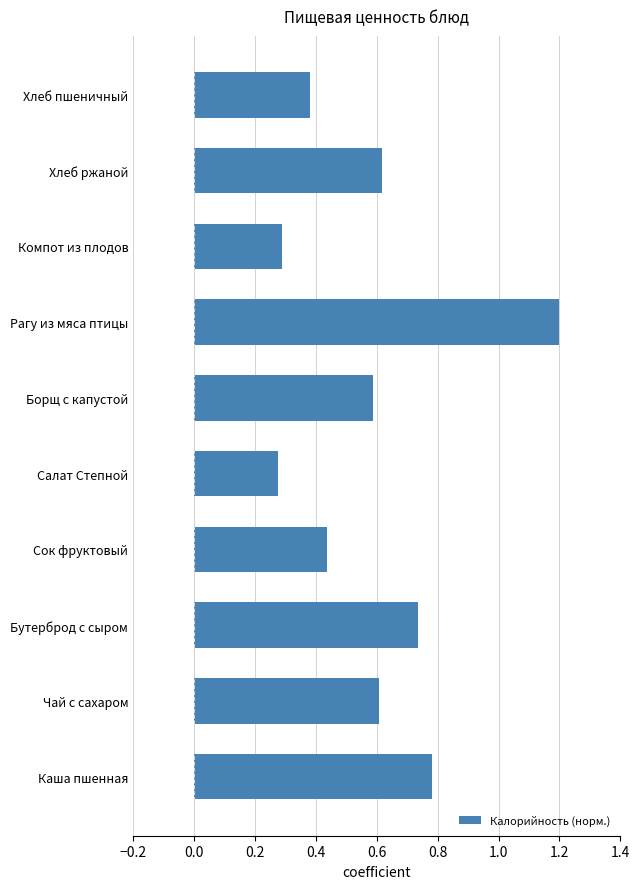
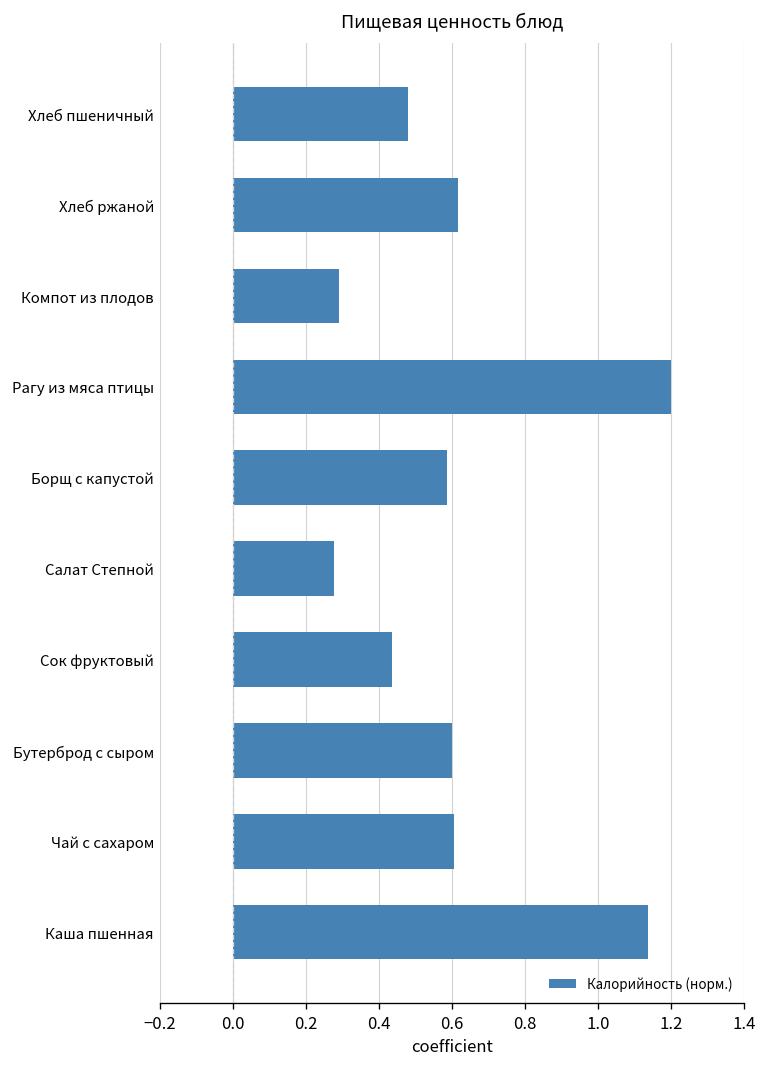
Хлеб пшеничный: 0.38 -> 0.48
Бутерброд с сыром: 0.74 -> 0.60
Каша пшенная: 0.78 -> 1.14
